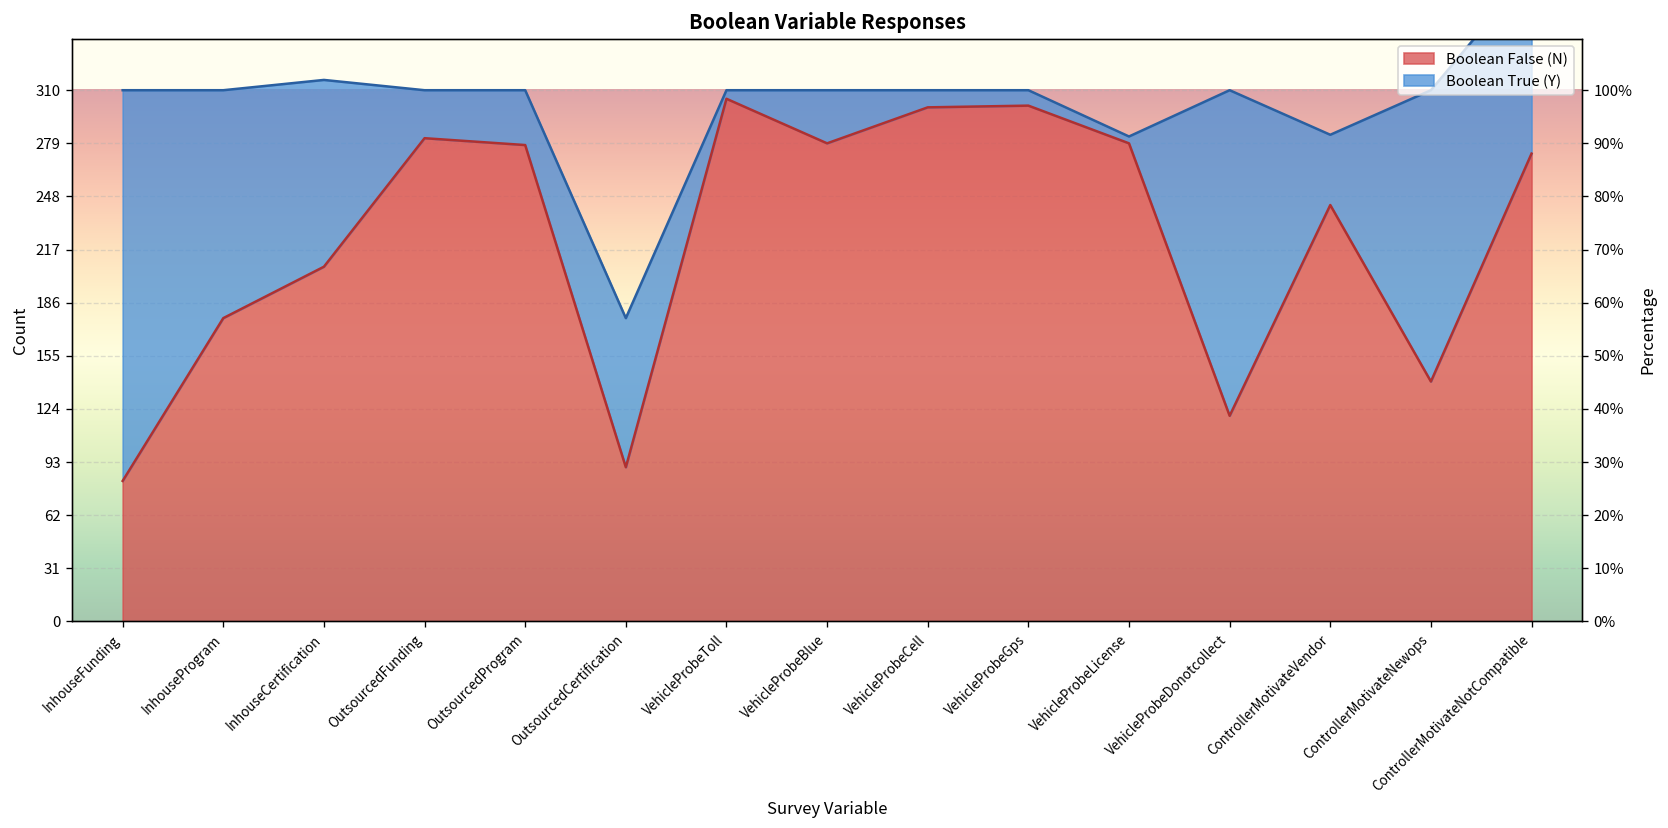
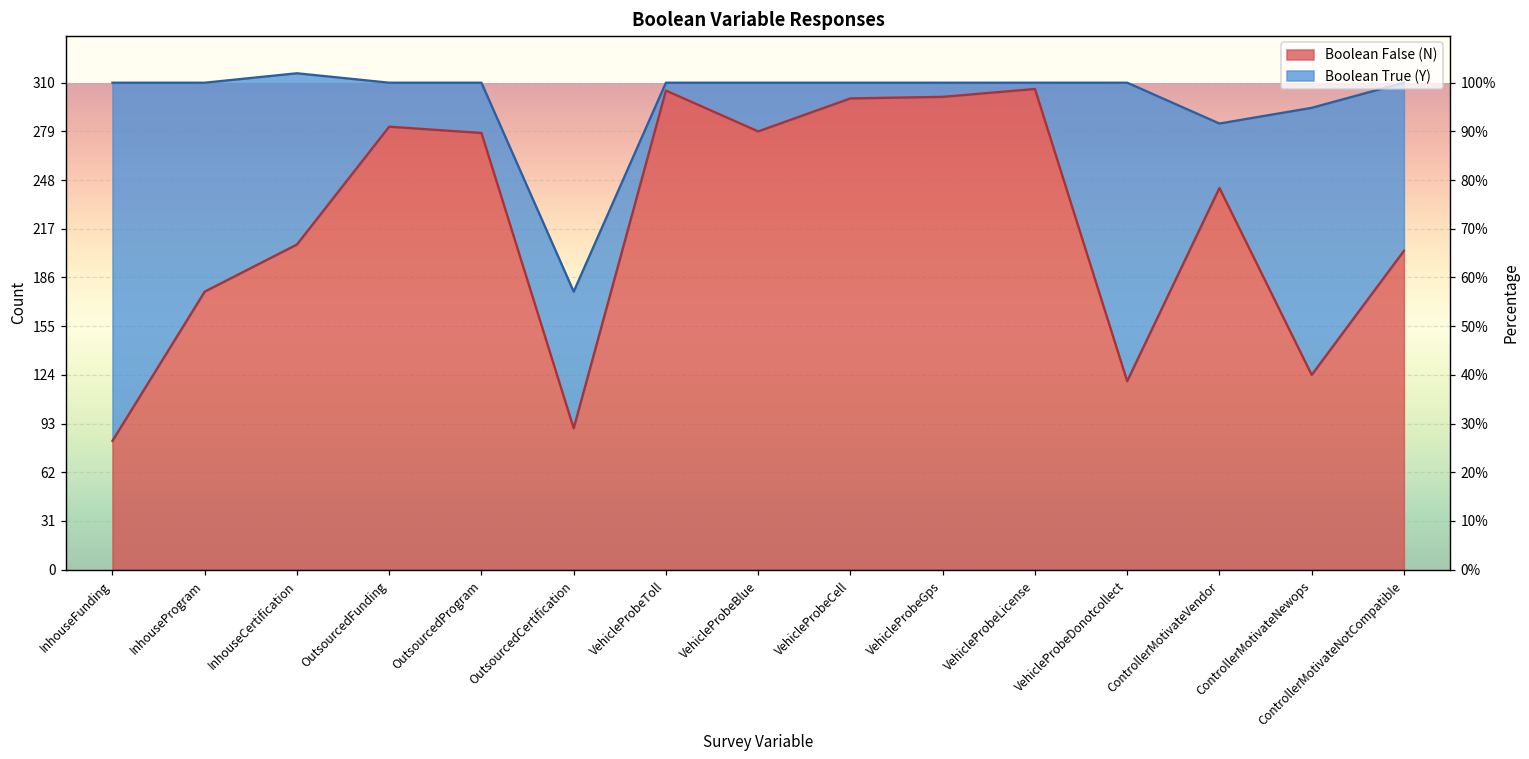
Boolean False (N), VehicleProbeLicense: 279 -> 306
Boolean False (N), ControllerMotivateNewops: 140 -> 124
Boolean False (N), ControllerMotivateNotCompatible: 273 -> 203
